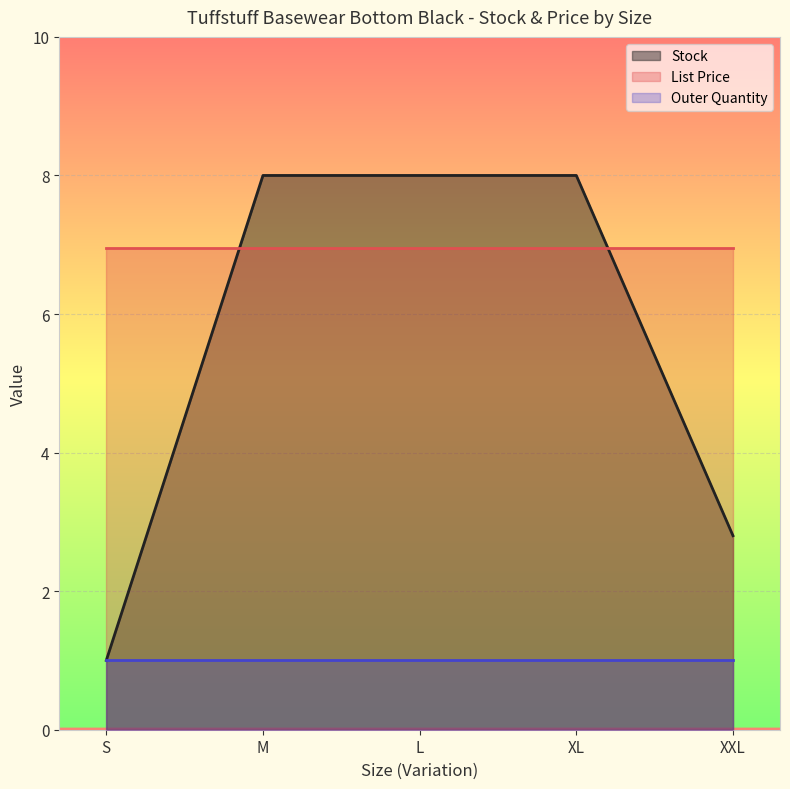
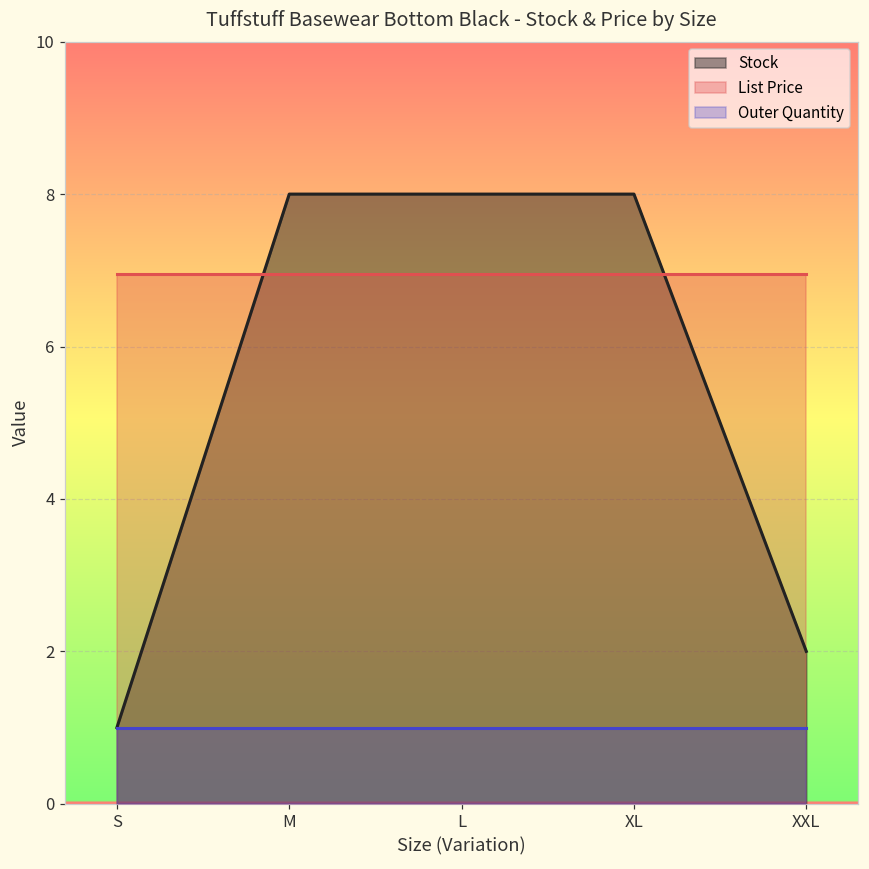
Stock, XXL: 2.8 -> 2.0
